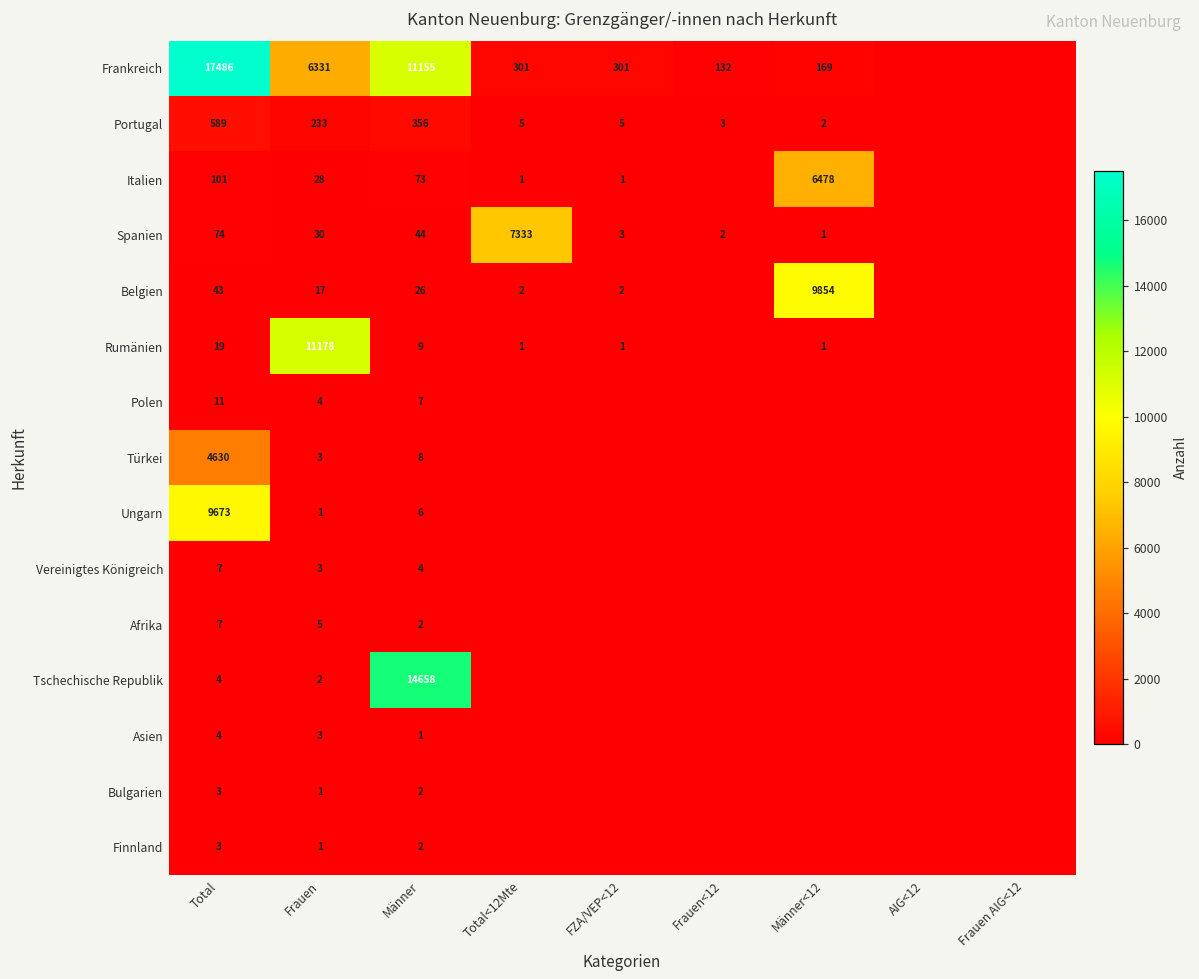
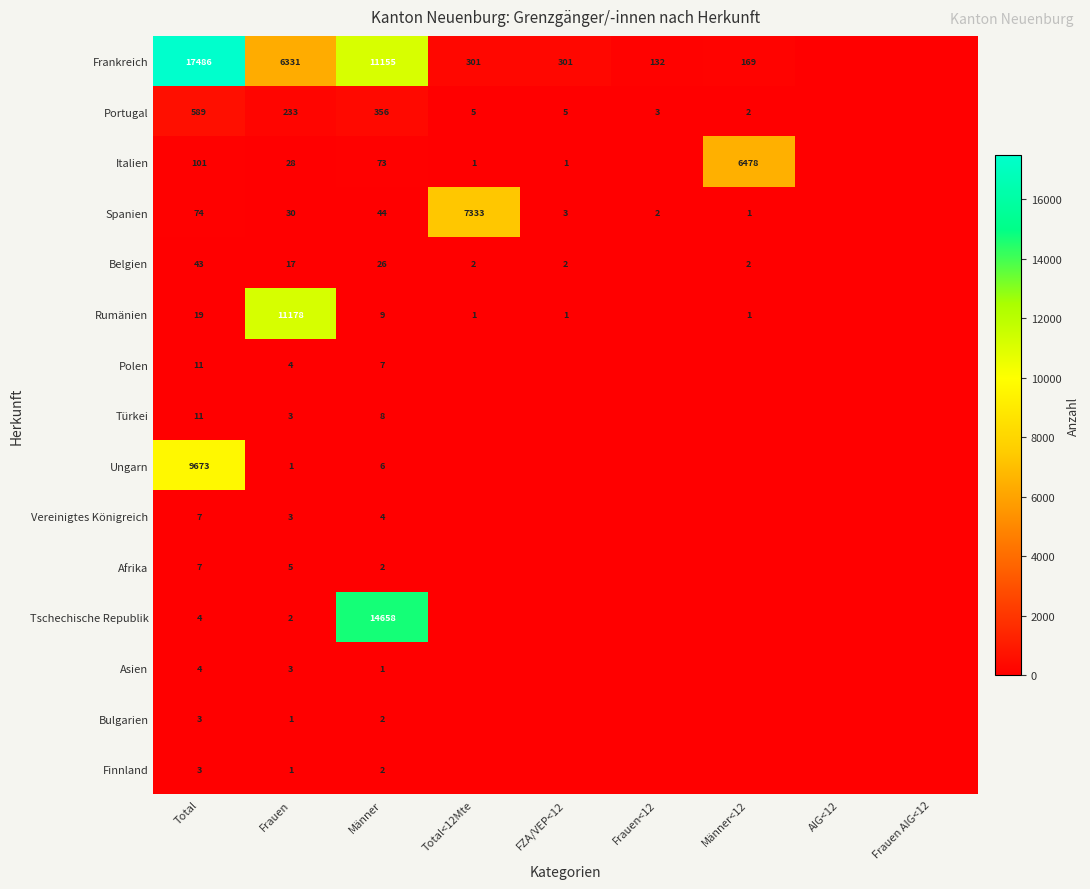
Belgien, Männer<12: 9854 -> 2
Türkei, Total: 4630 -> 11
